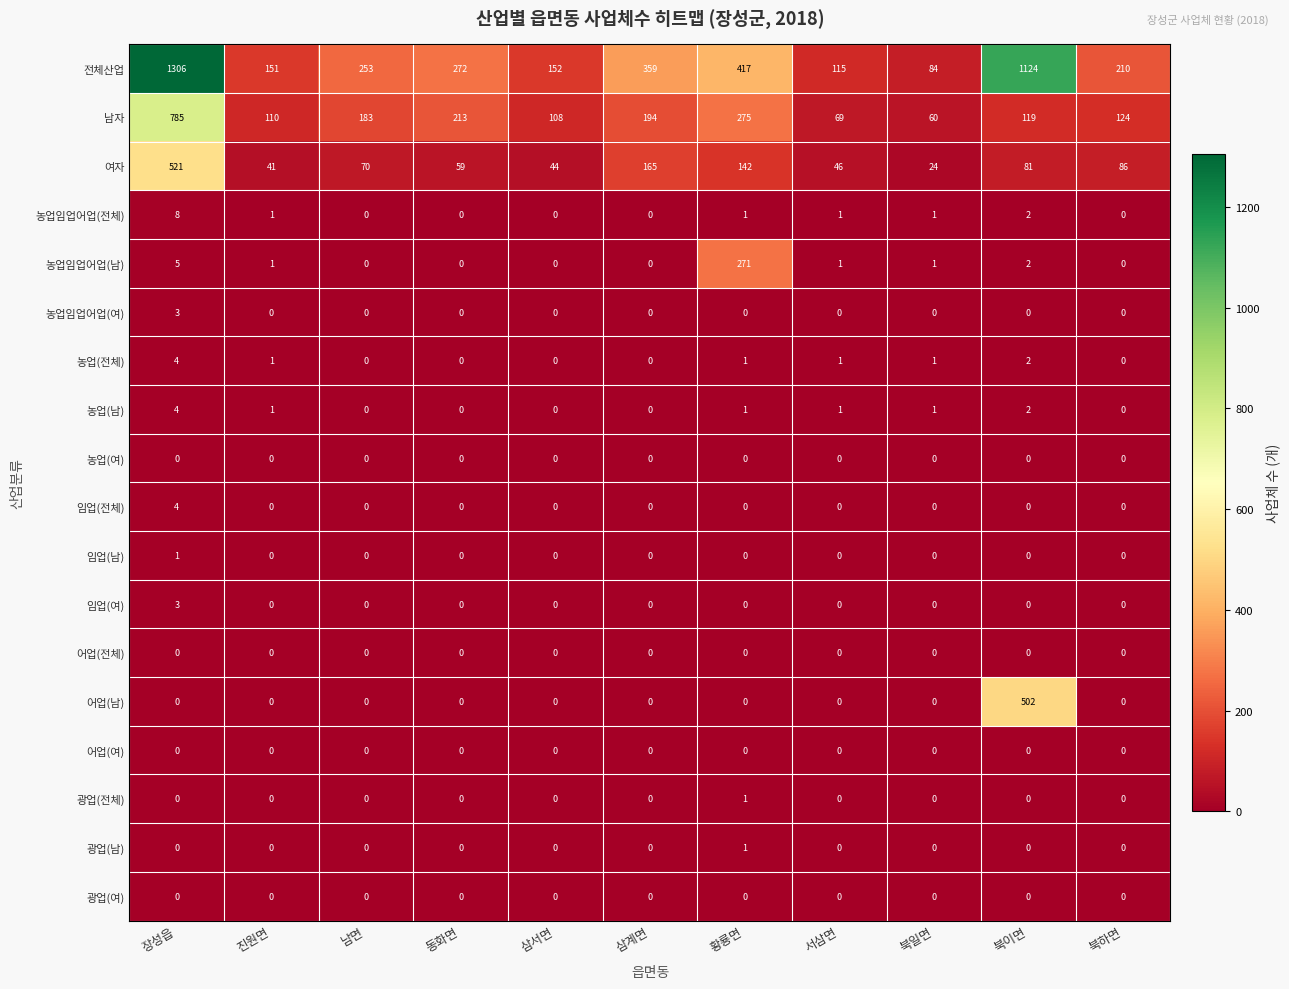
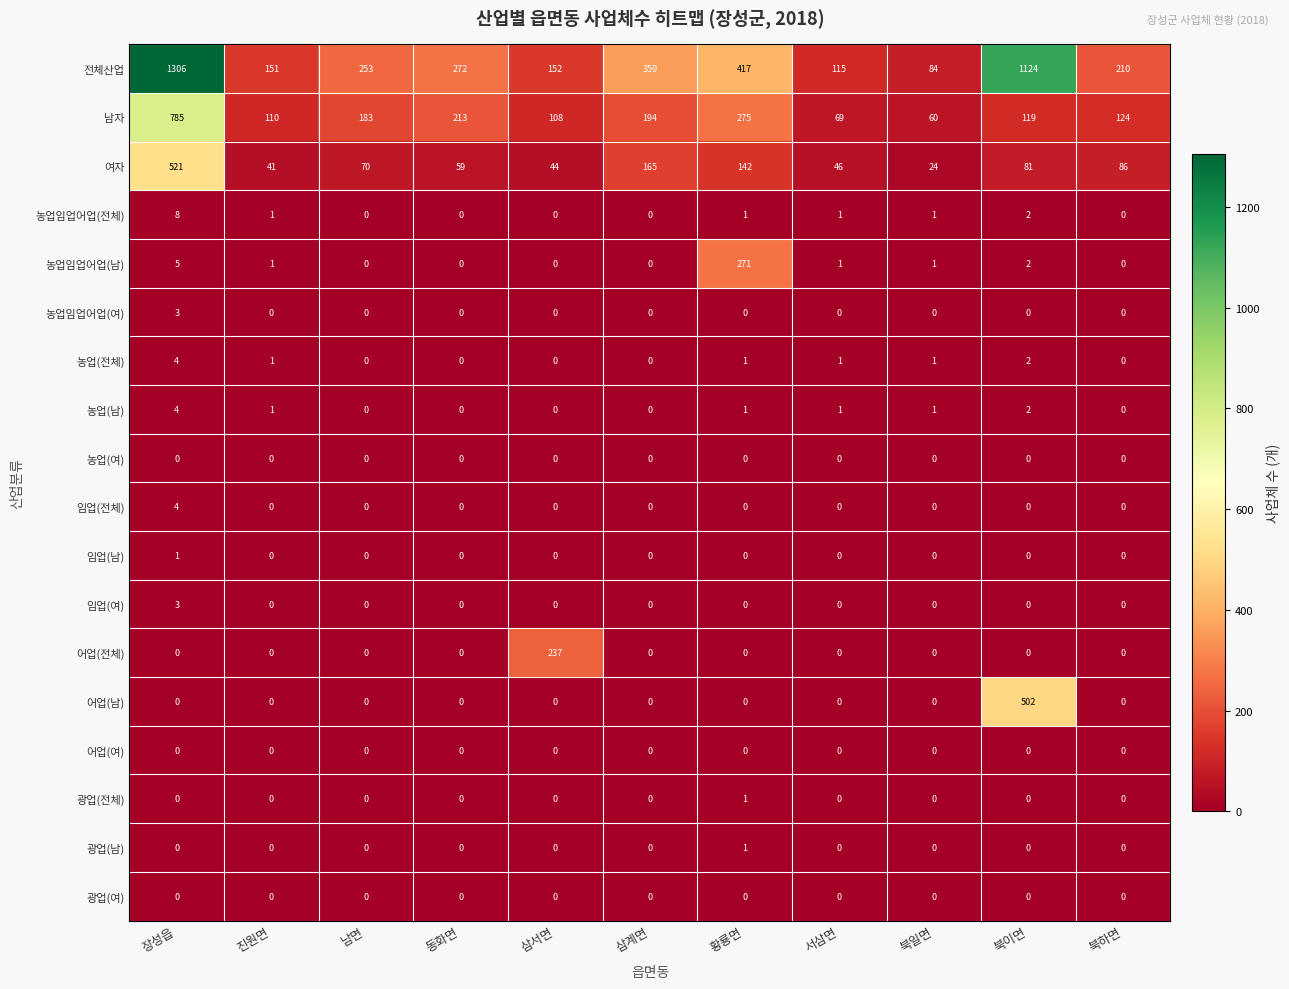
어업(전체), 삼서면: 0 -> 237
